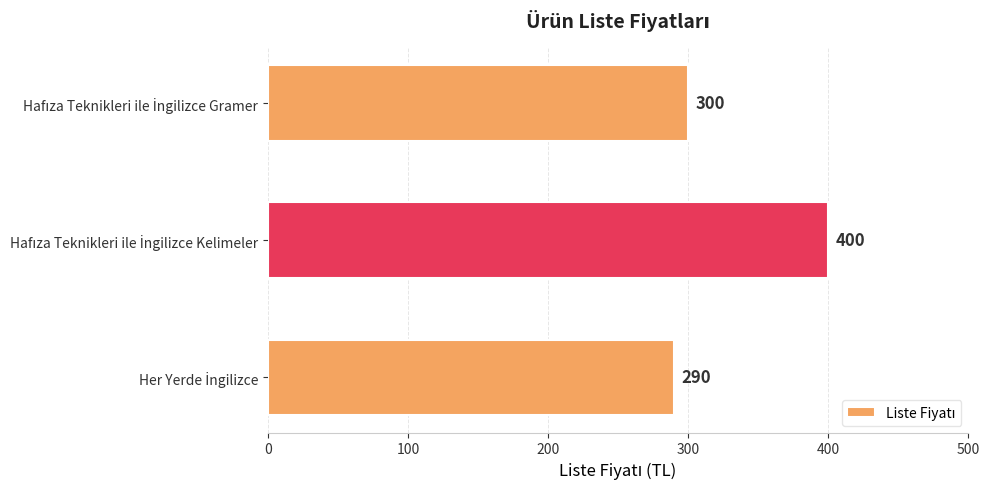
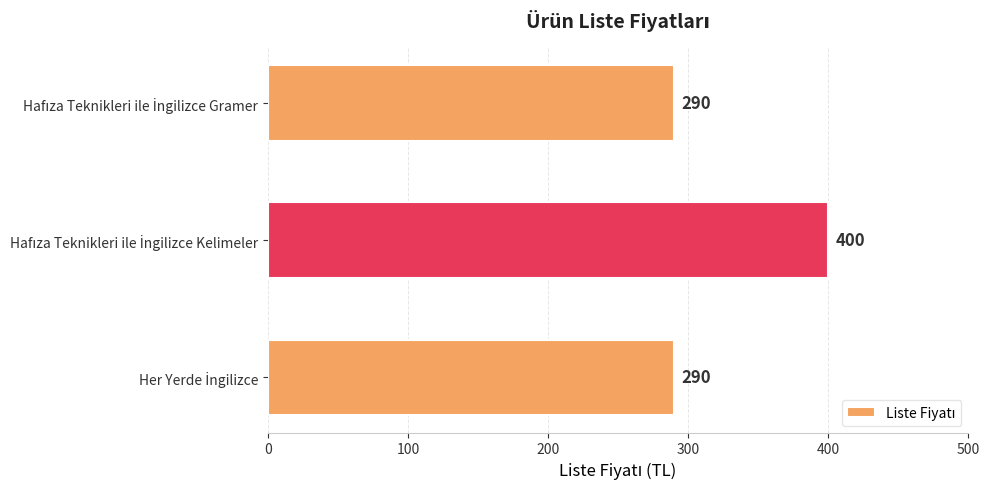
Hafıza Teknikleri ile İngilizce Gramer: 300 -> 290
